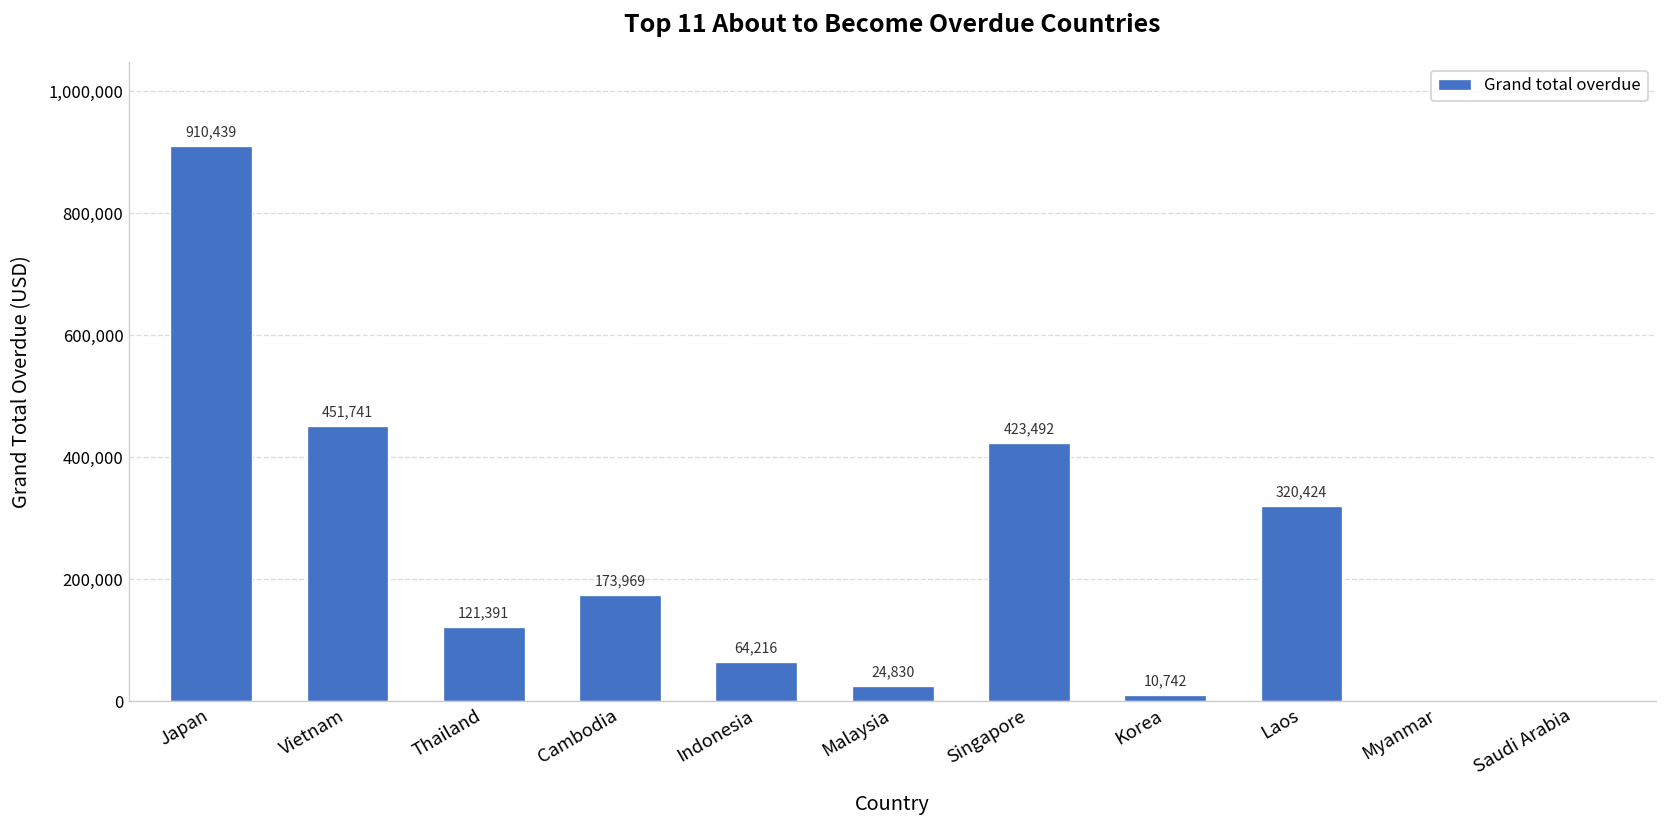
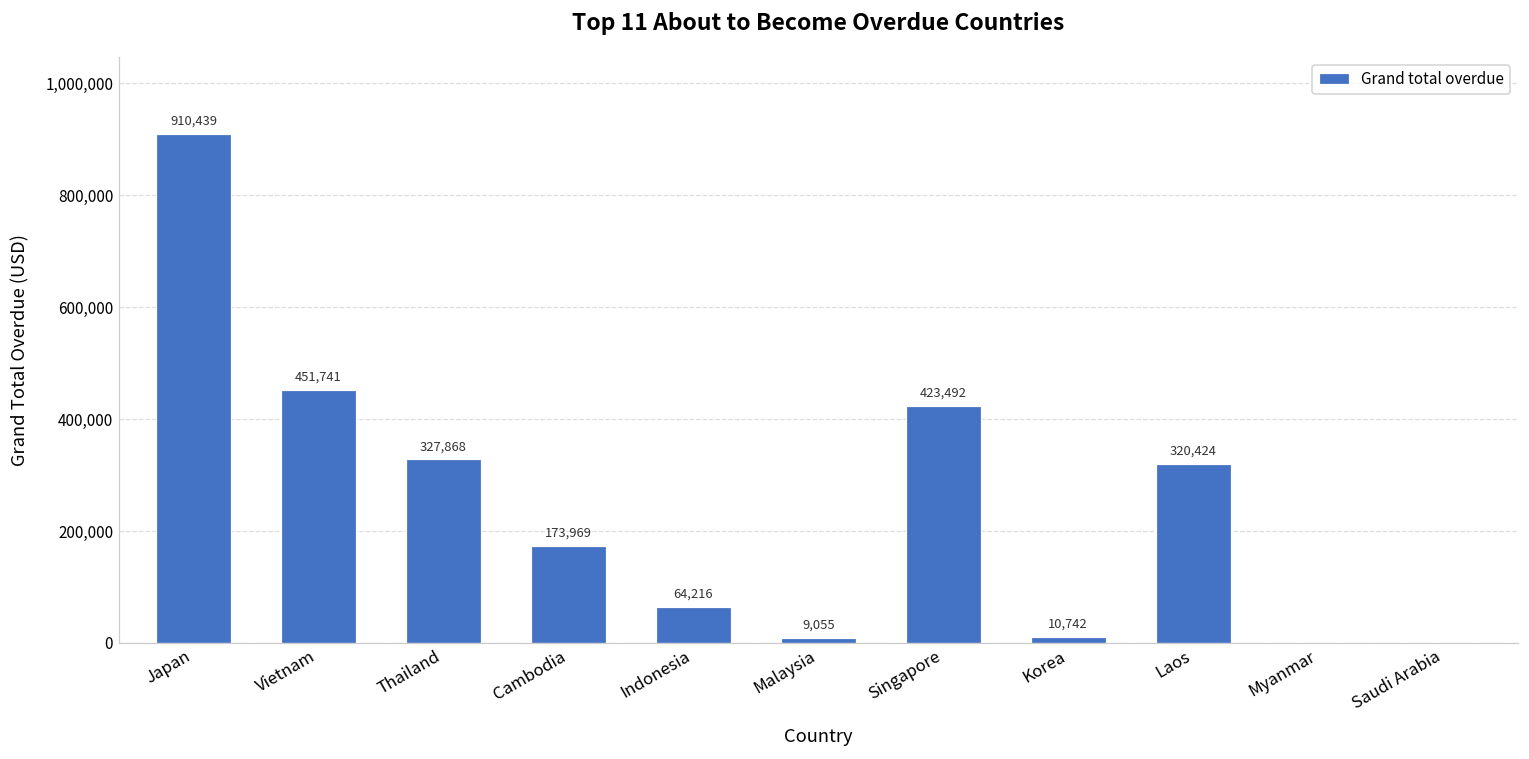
Thailand: 121,391 -> 327,868
Malaysia: 24,830 -> 9,055
